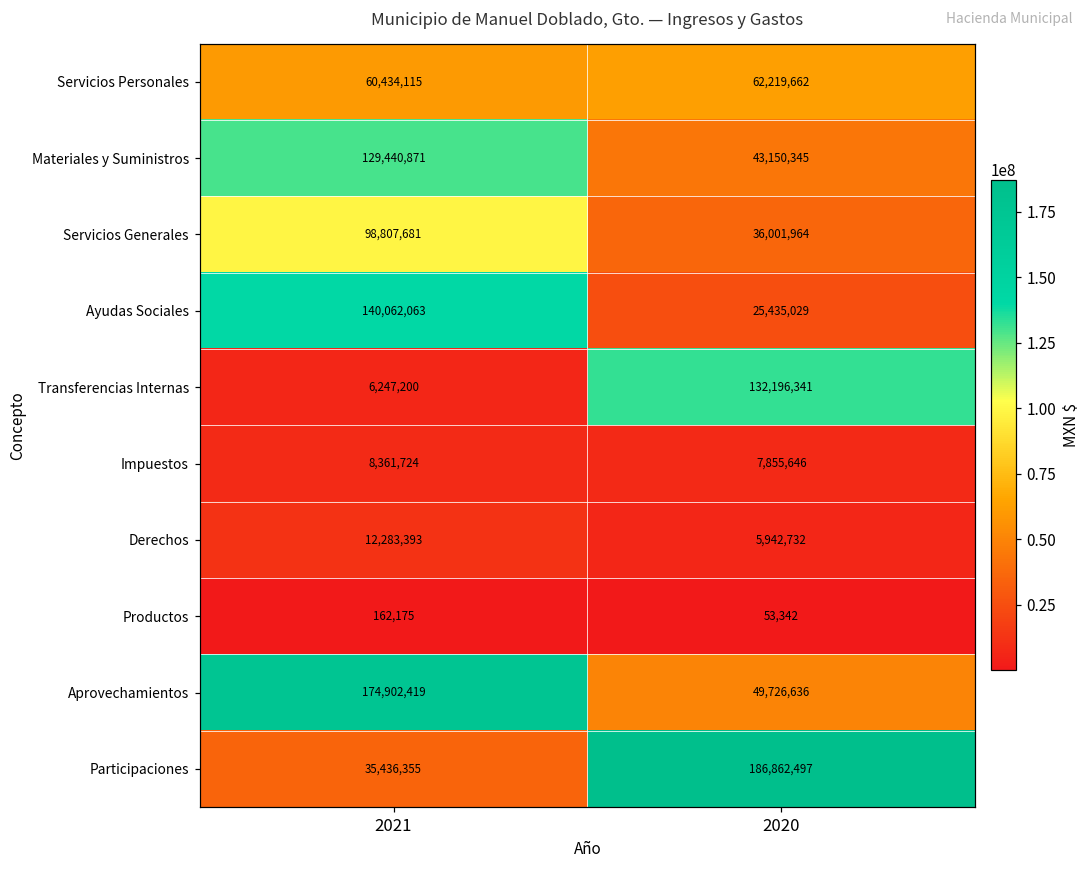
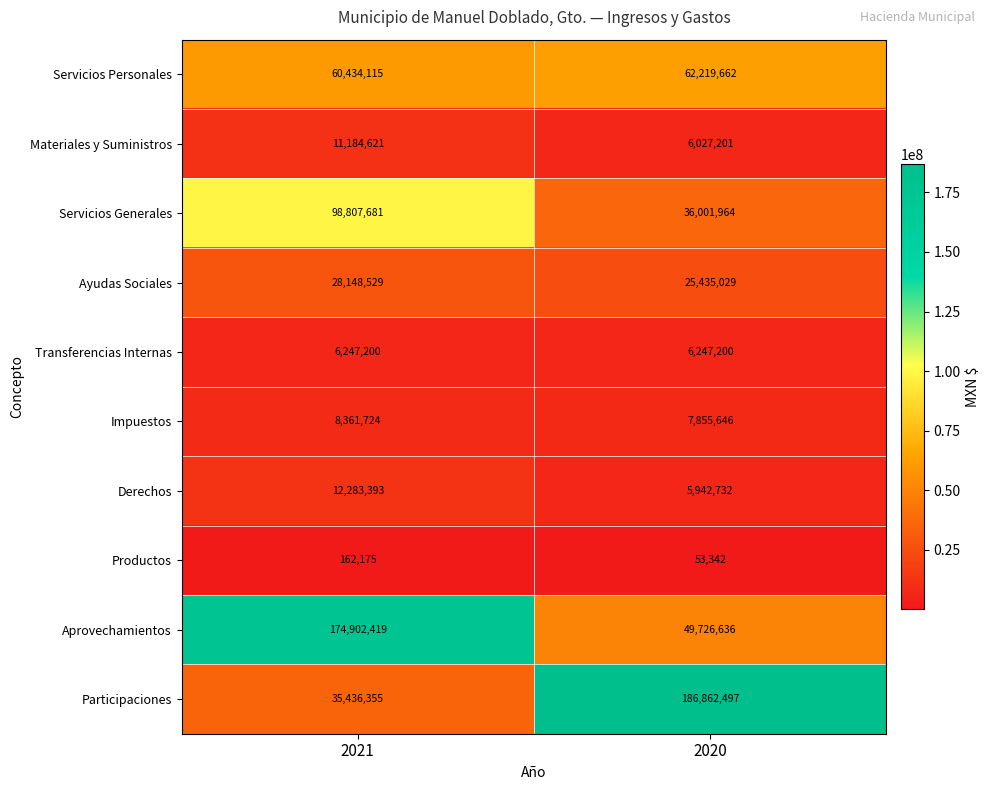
Materiales y Suministros, 2021: 129,440,871 -> 11,184,621
Materiales y Suministros, 2020: 43,150,345 -> 6,027,201
Ayudas Sociales, 2021: 140,062,063 -> 28,148,529
Transferencias Internas, 2020: 132,196,341 -> 6,247,200
